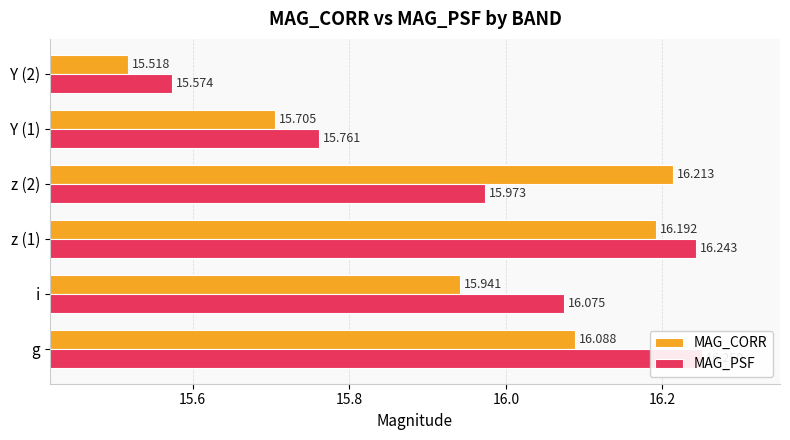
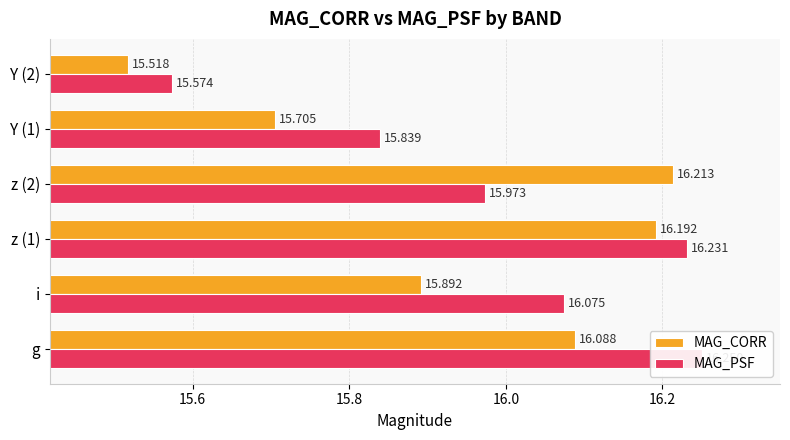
MAG_PSF, Y (1): 15.761 -> 15.839
MAG_PSF, z (1): 16.243 -> 16.231
MAG_CORR, i: 15.941 -> 15.892
